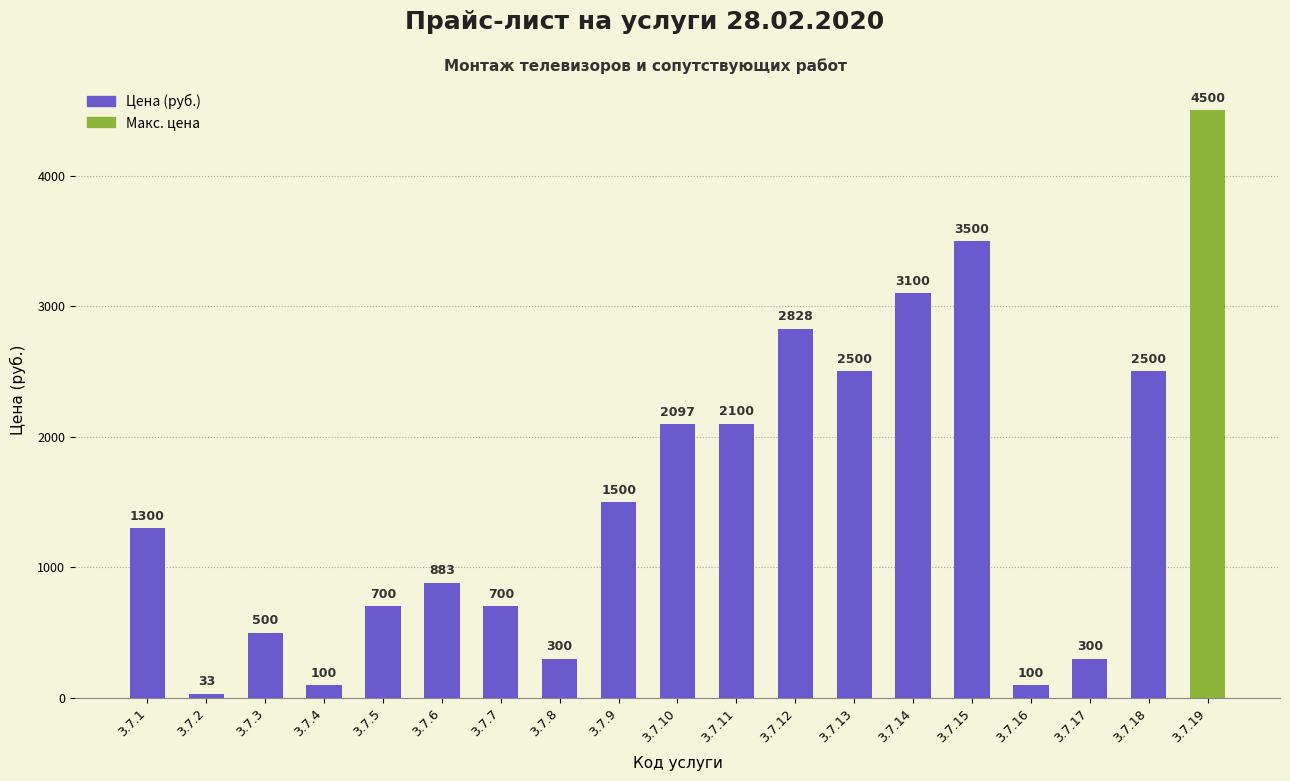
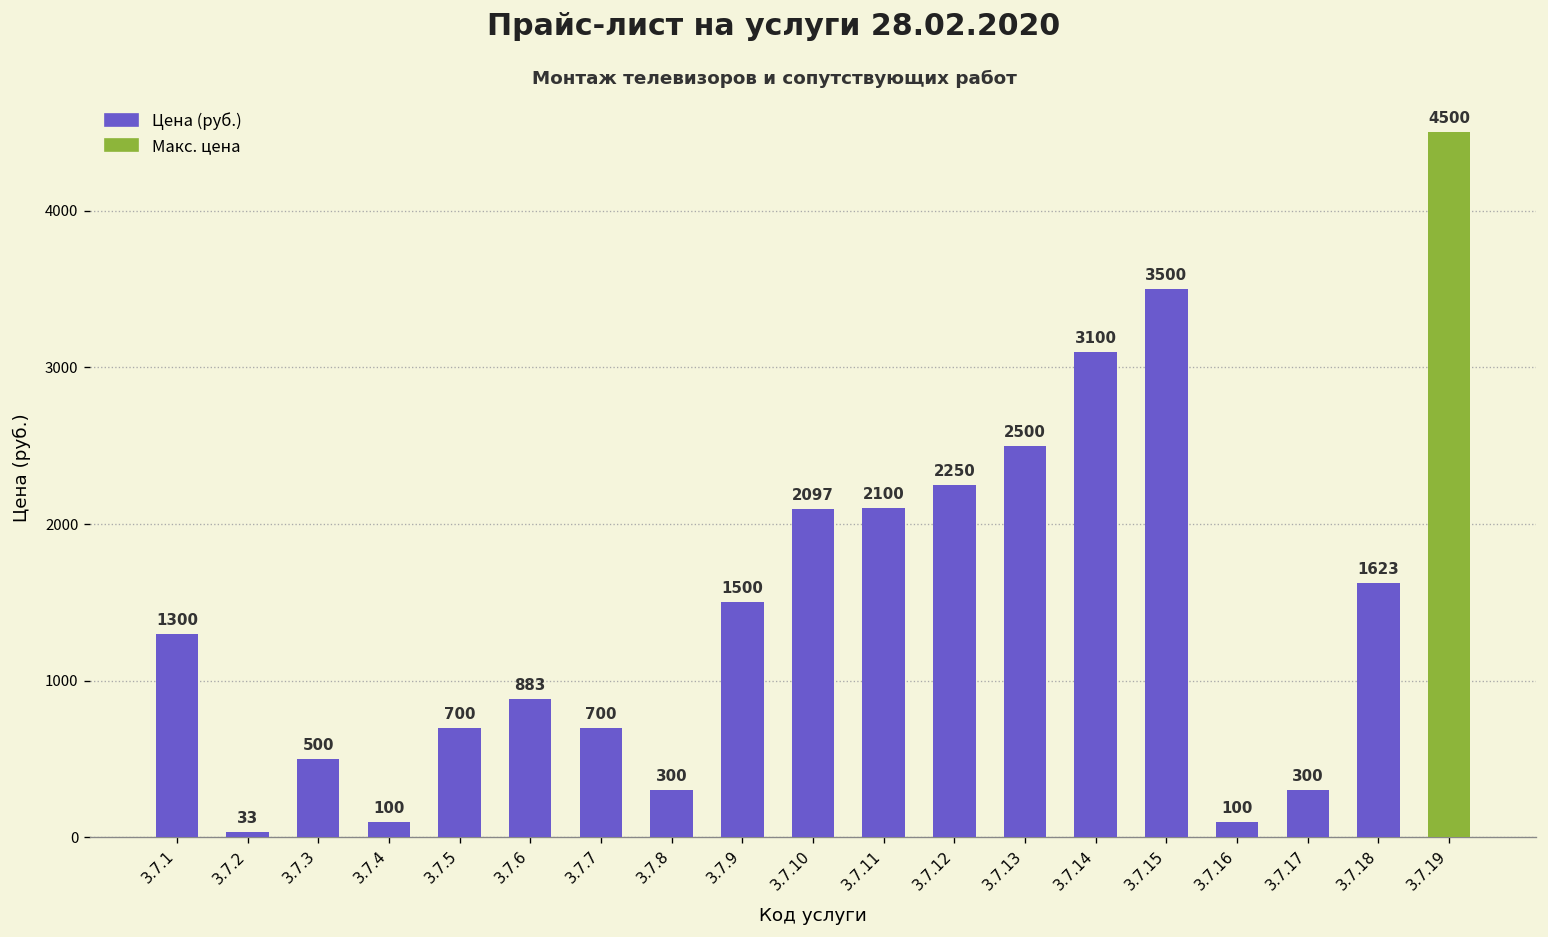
3.7.12: 2828 -> 2250
3.7.18: 2500 -> 1623
